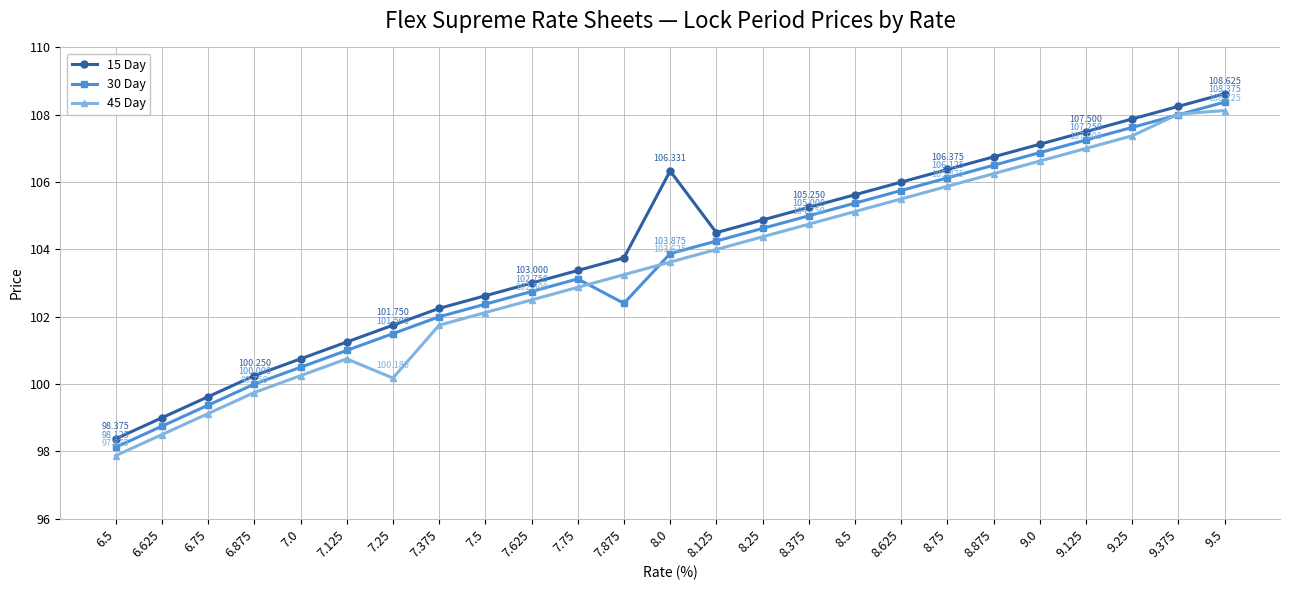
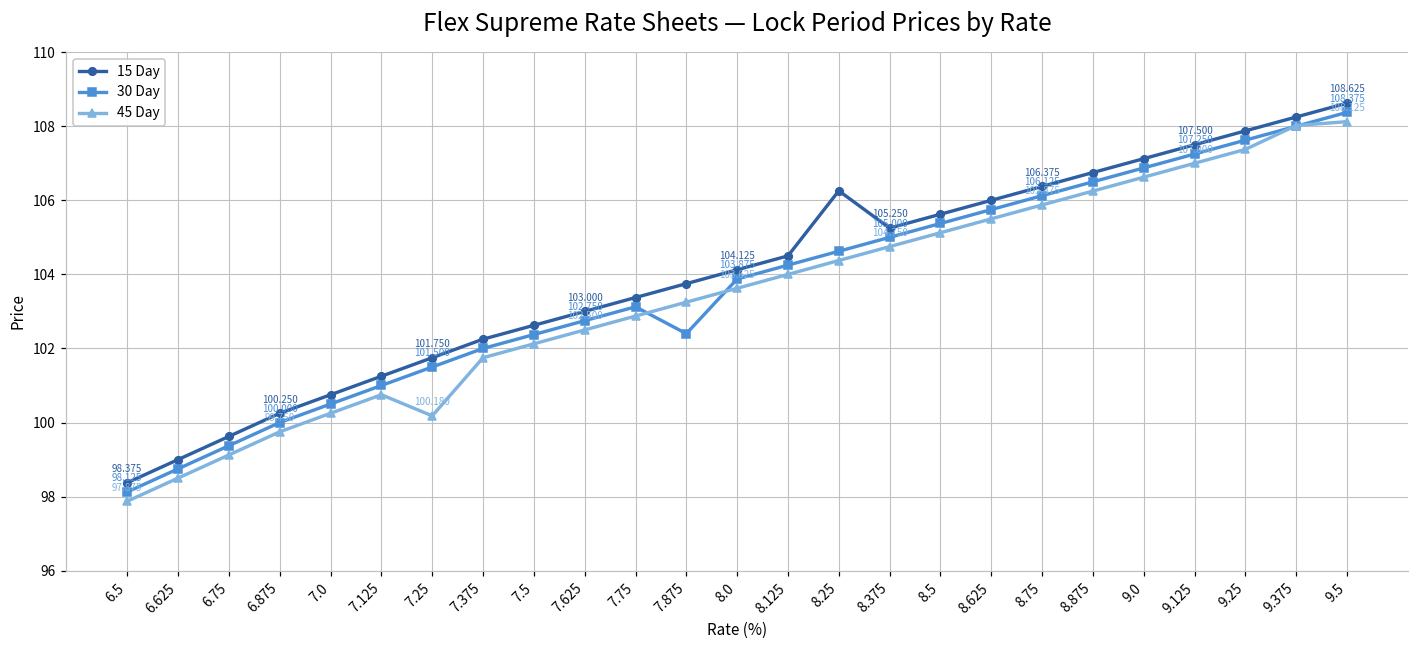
15 Day, 8.0: 106.331 -> 104.125
15 Day, 8.25: 104.9 -> 106.3
